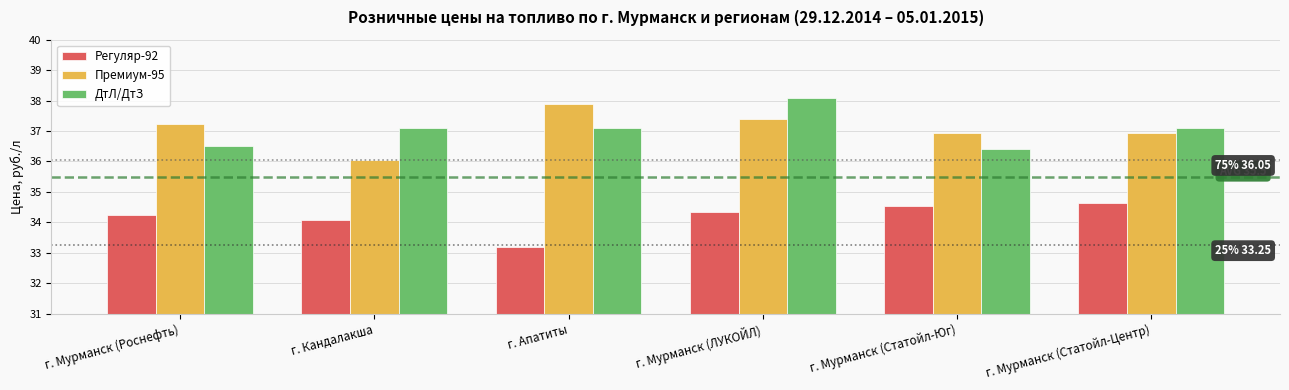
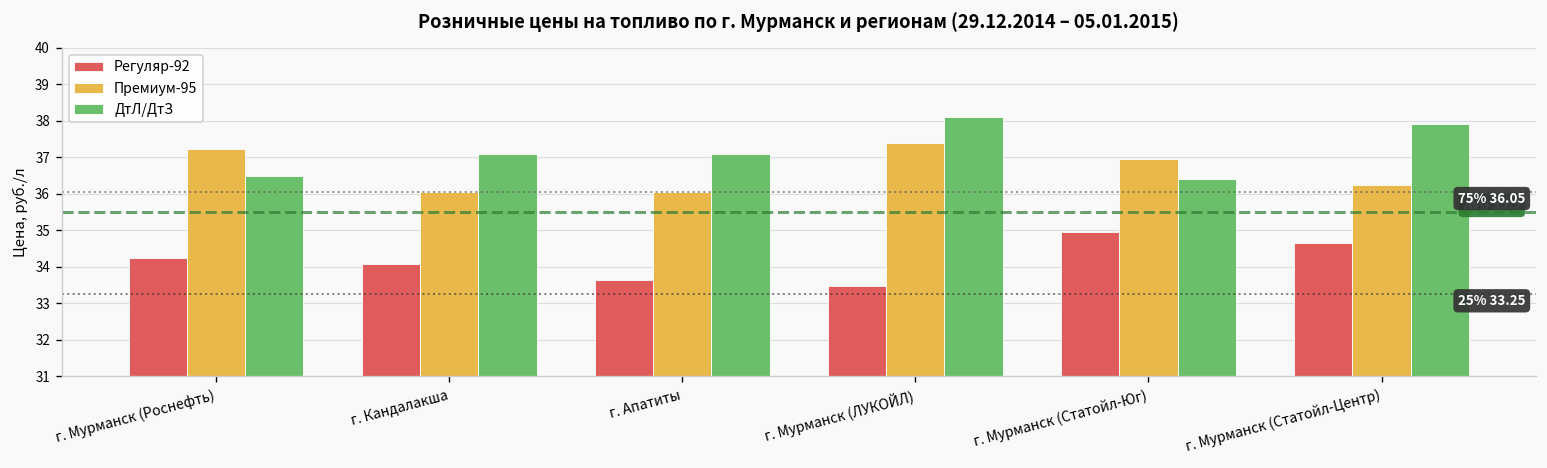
Регуляр-92, г. Апатиты: 33.2 -> 33.7
Премиум-95, г. Апатиты: 37.9 -> 36.1
Регуляр-92, г. Мурманск (ЛУКОЙЛ): 34.3 -> 33.5
Регуляр-92, г. Мурманск (Статойл-Юг): 34.6 -> 34.9
Премиум-95, г. Мурманск (Статойл-Центр): 37.0 -> 36.2
ДтЛ/ДтЗ, г. Мурманск (Статойл-Центр): 37.1 -> 37.9
